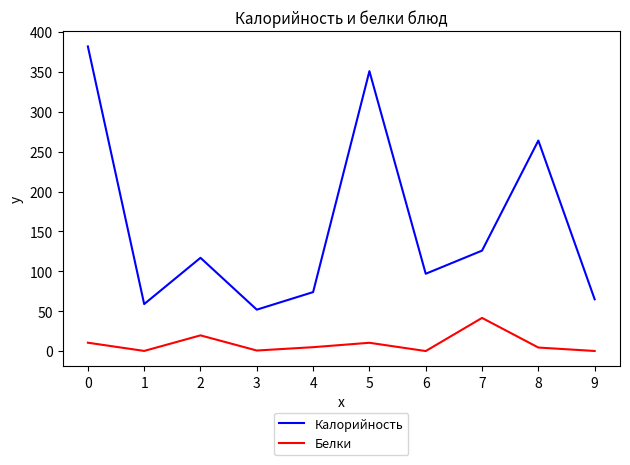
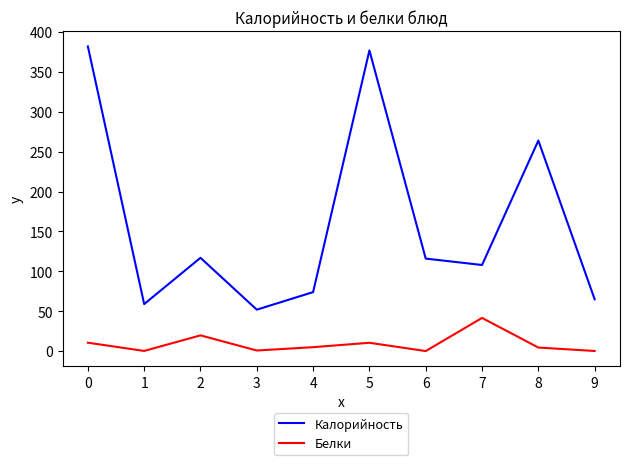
Калорийность, 5: 350 -> 380
Калорийность, 6: 100 -> 120
Калорийность, 7: 130 -> 110
